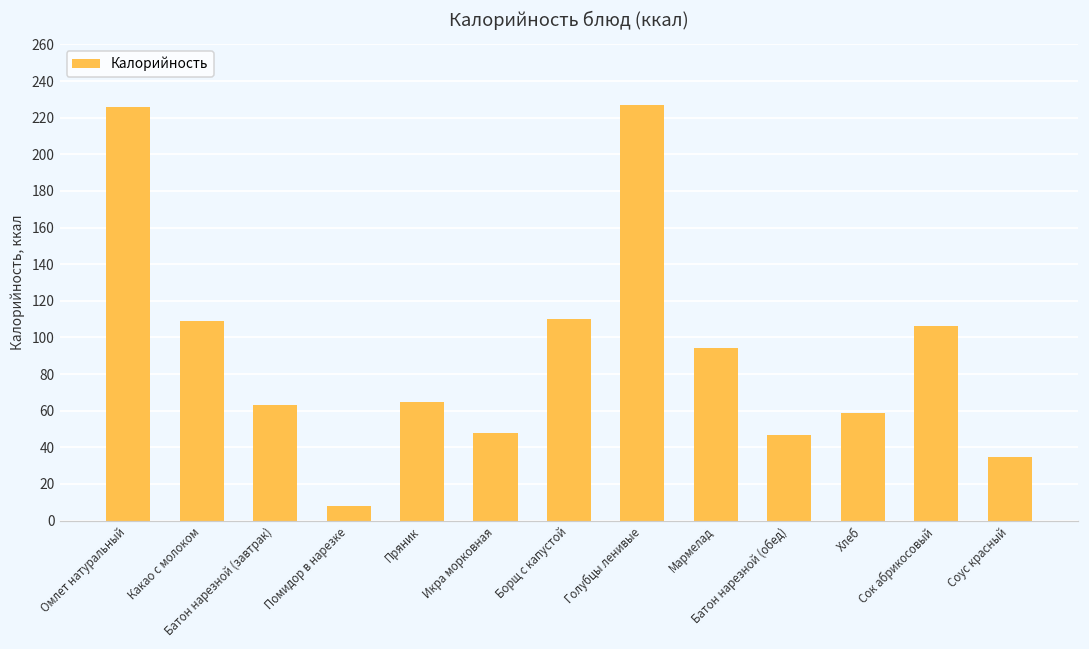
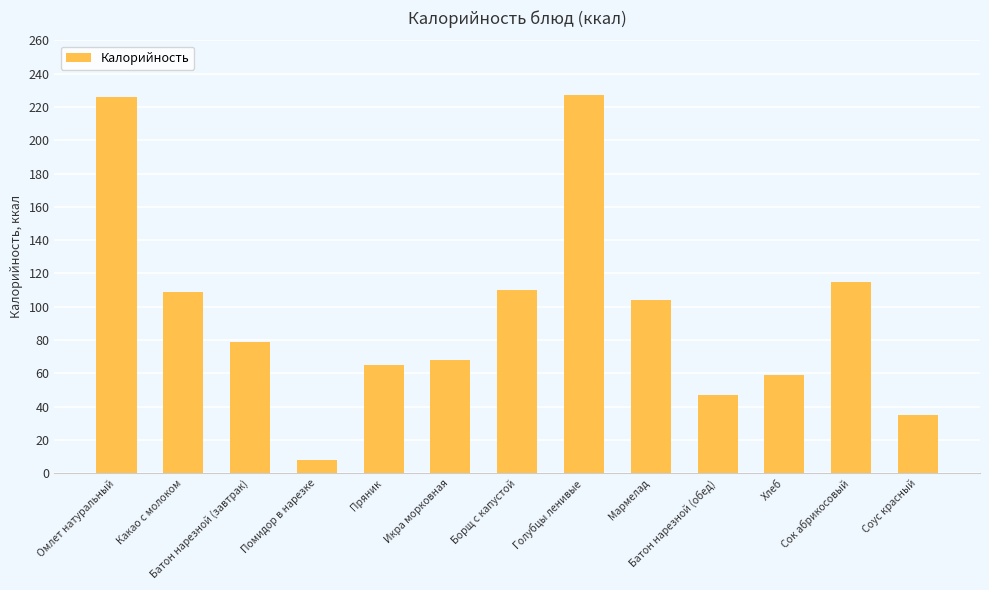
Батон нарезной (завтрак): 63 -> 79
Икра морковная: 48 -> 68
Мармелад: 94 -> 104
Сок абрикосовый: 106 -> 115
